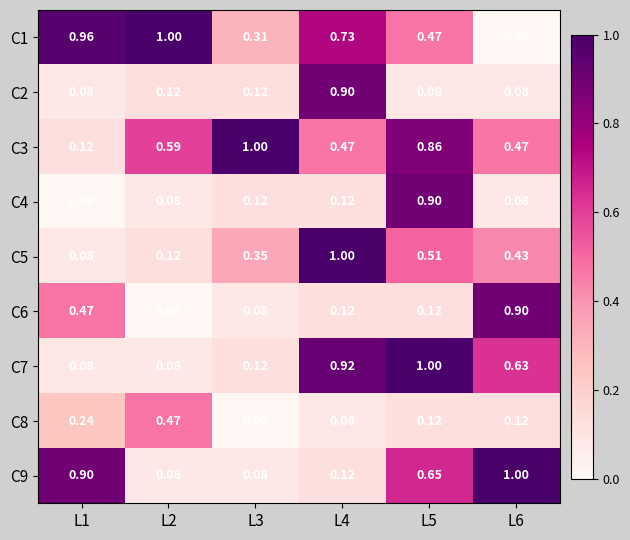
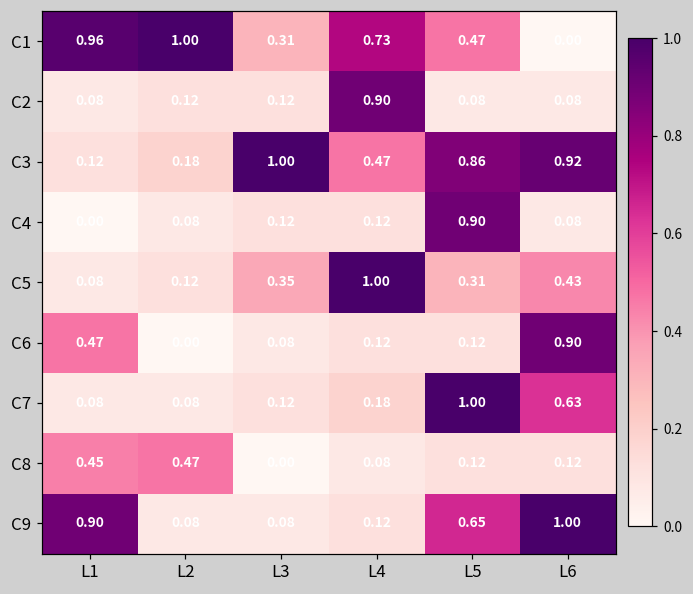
C3, L2: 0.59 -> 0.18
C3, L6: 0.47 -> 0.92
C5, L5: 0.51 -> 0.31
C7, L4: 0.92 -> 0.18
C8, L1: 0.24 -> 0.45
